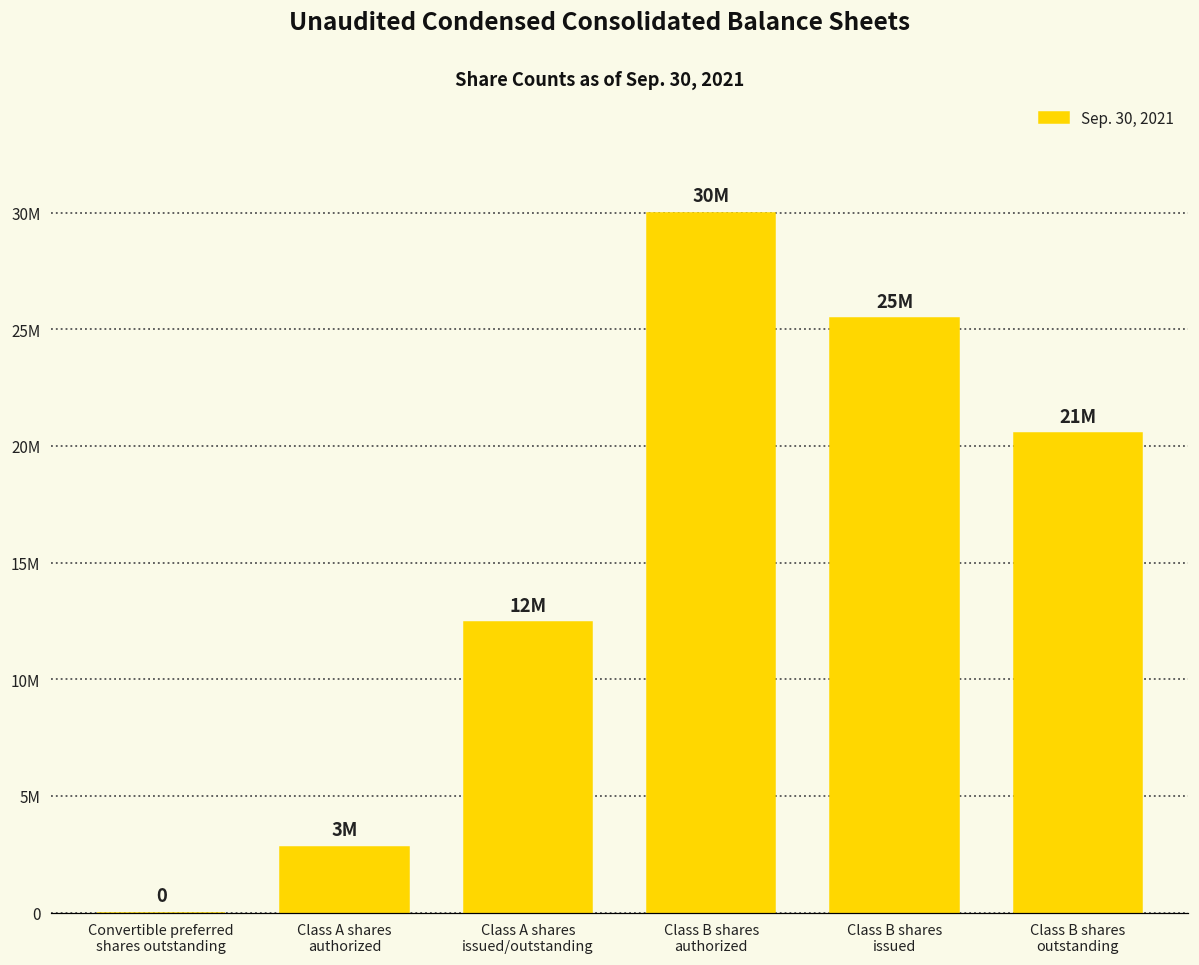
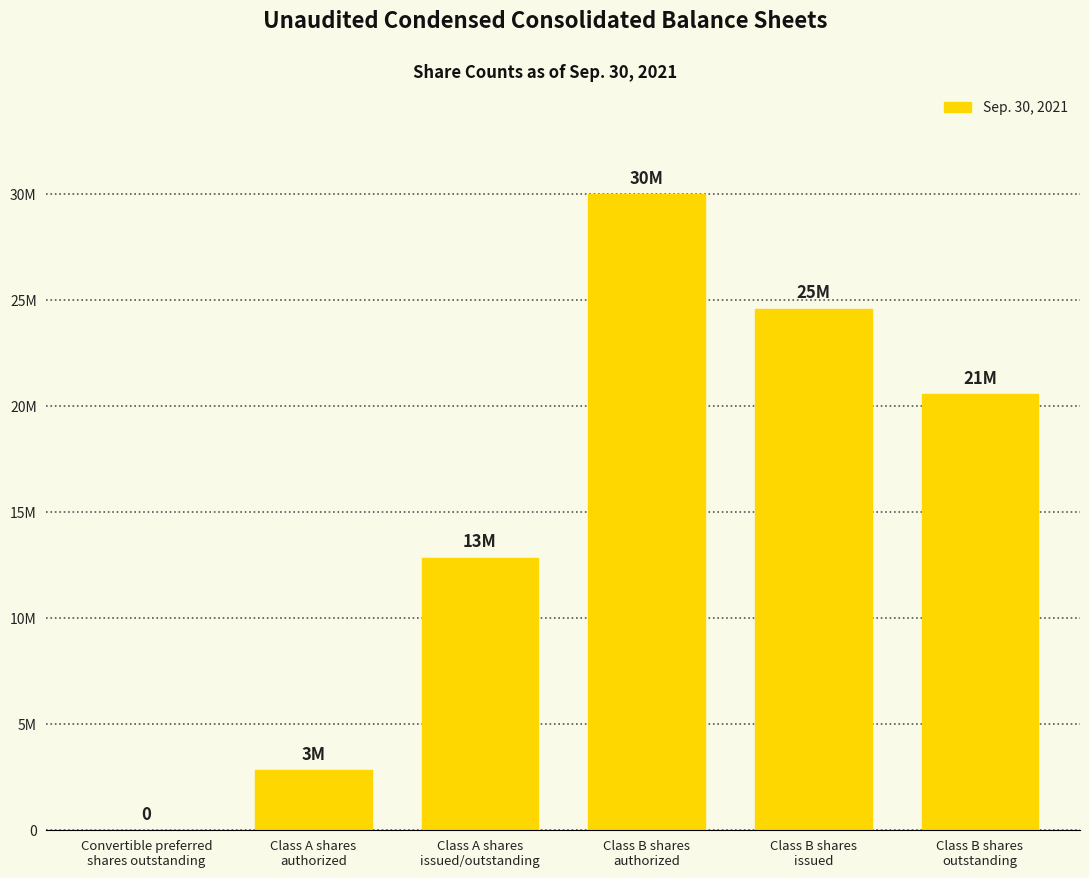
Class A shares issued/outstanding: 12M -> 13M
Class B shares issued: 25500000 -> 24600000
